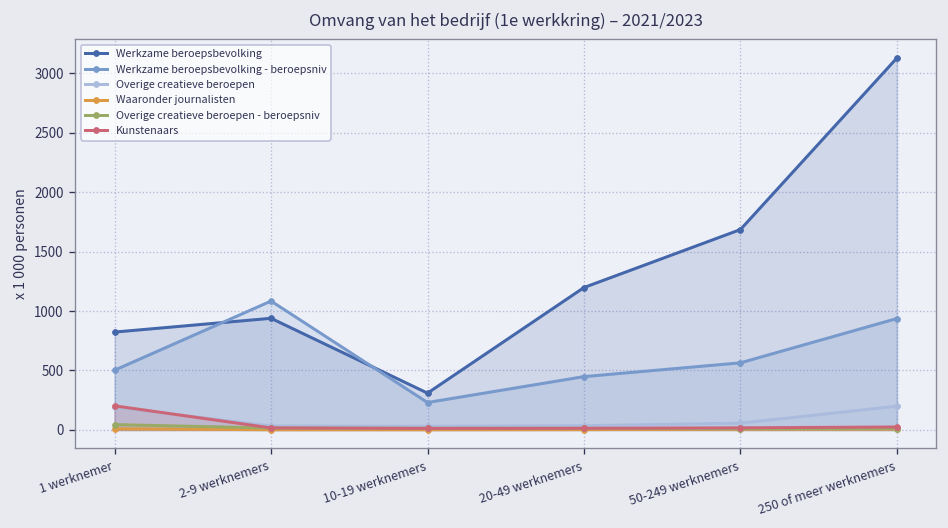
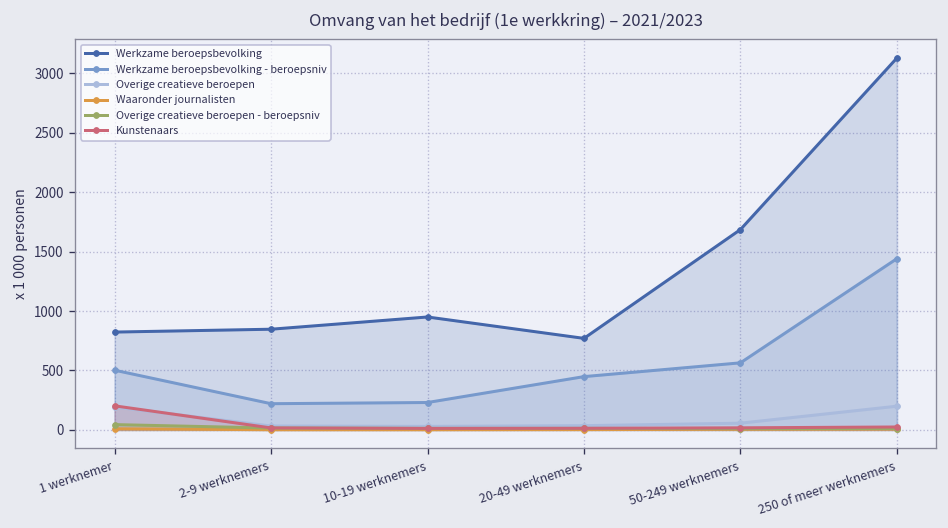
Werkzame beroepsbevolking, 2-9 werknemers: 900 -> 800
Werkzame beroepsbevolking - beroepsniv, 2-9 werknemers: 1100 -> 200
Werkzame beroepsbevolking, 10-19 werknemers: 300 -> 1000
Werkzame beroepsbevolking, 20-49 werknemers: 1200 -> 800
Werkzame beroepsbevolking - beroepsniv, 250 of meer werknemers: 900 -> 1400
